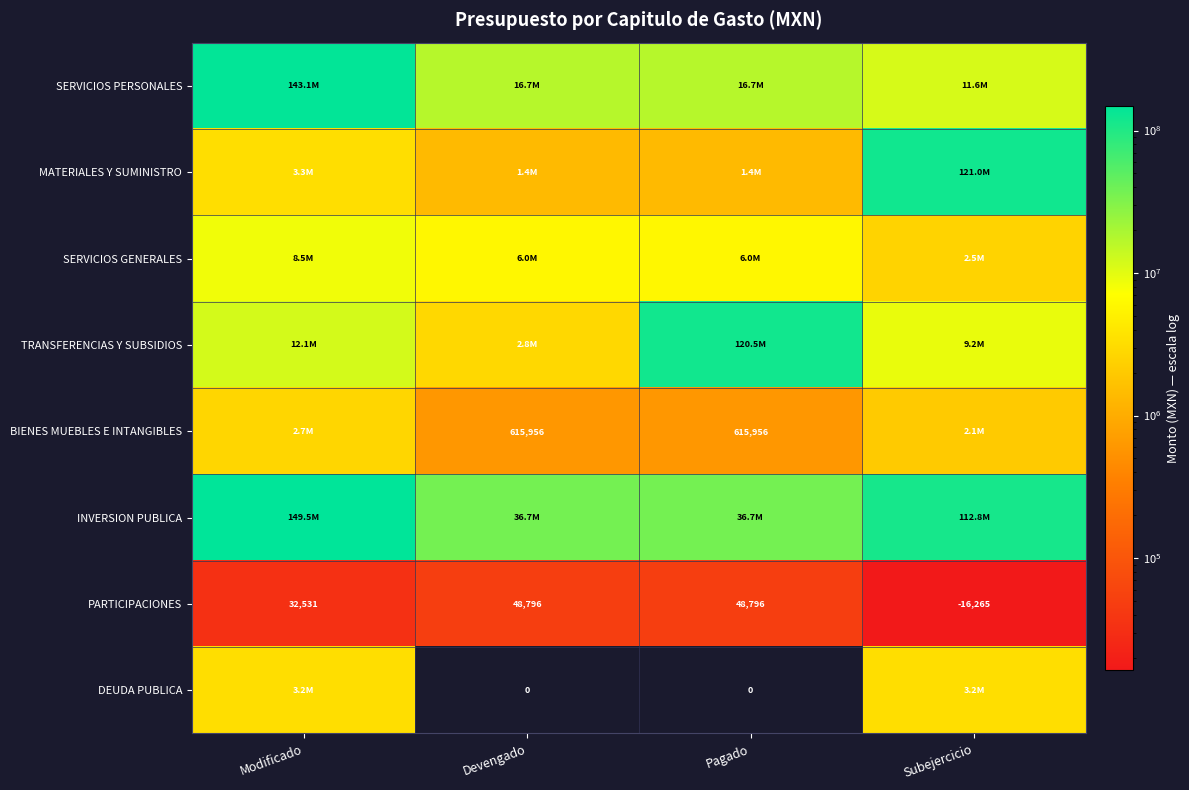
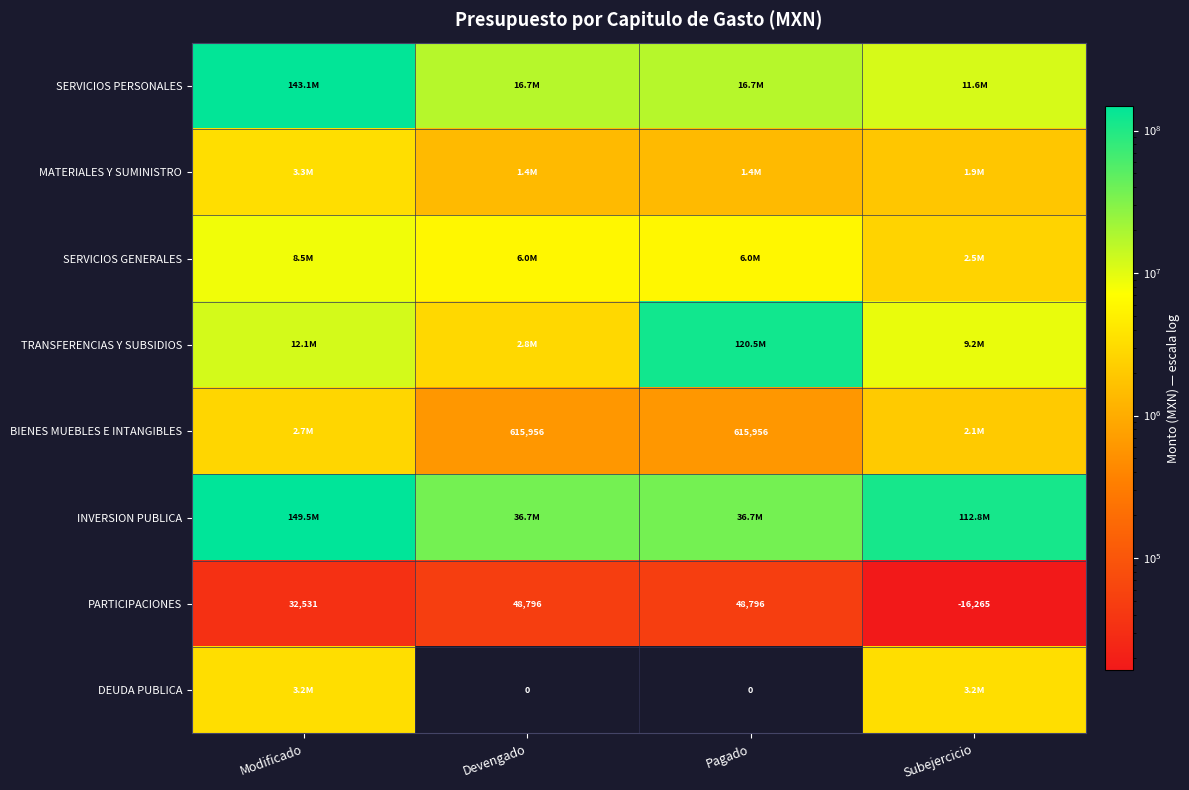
MATERIALES Y SUMINISTRO, Subejercicio: 121.0M -> 1.9M
